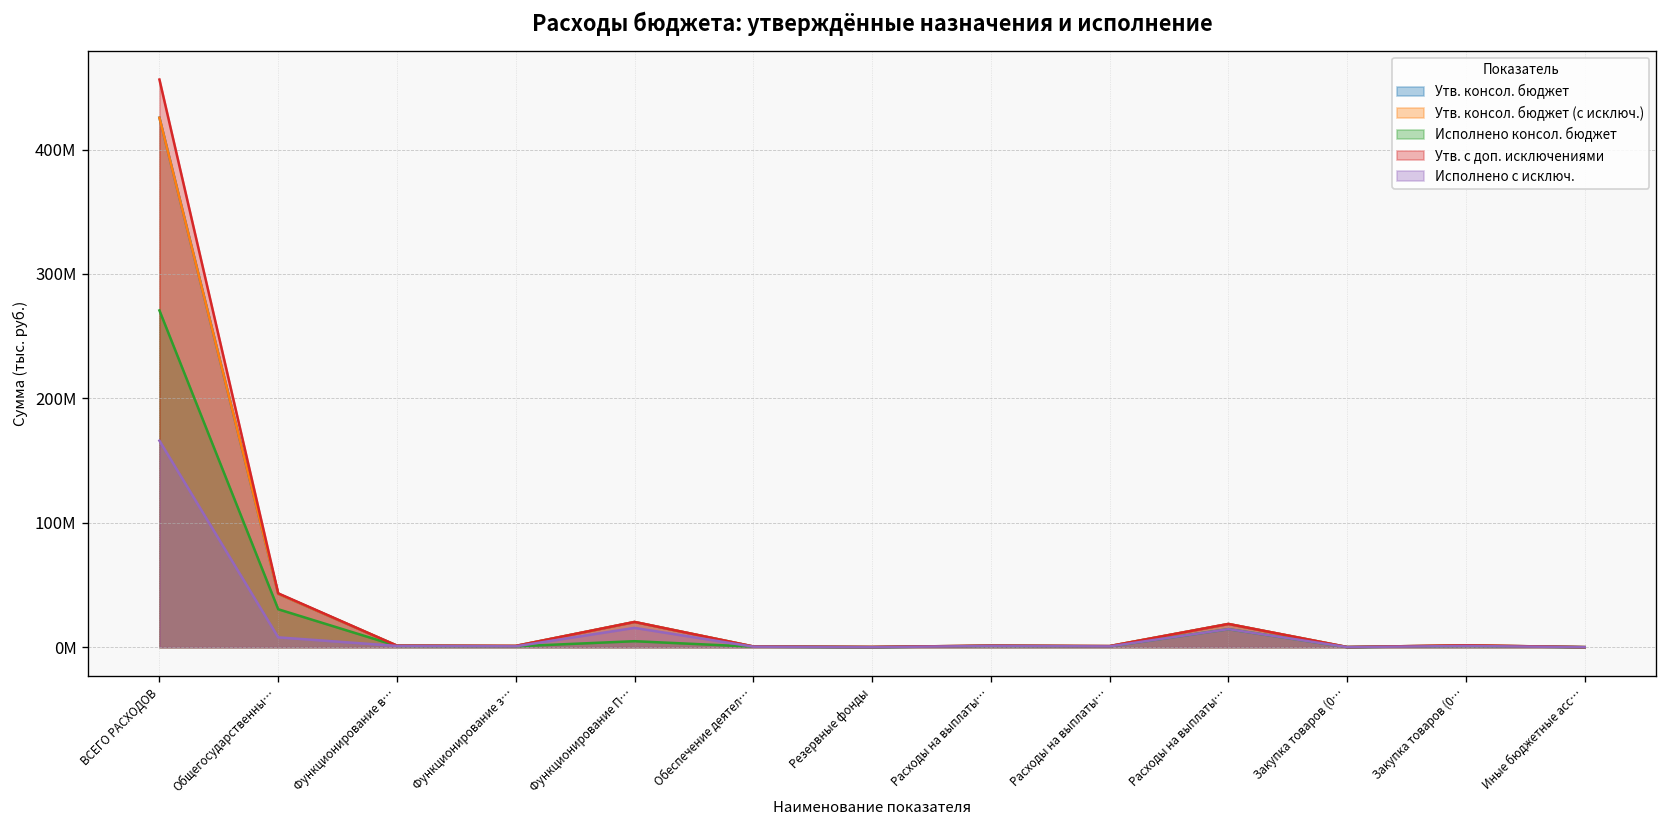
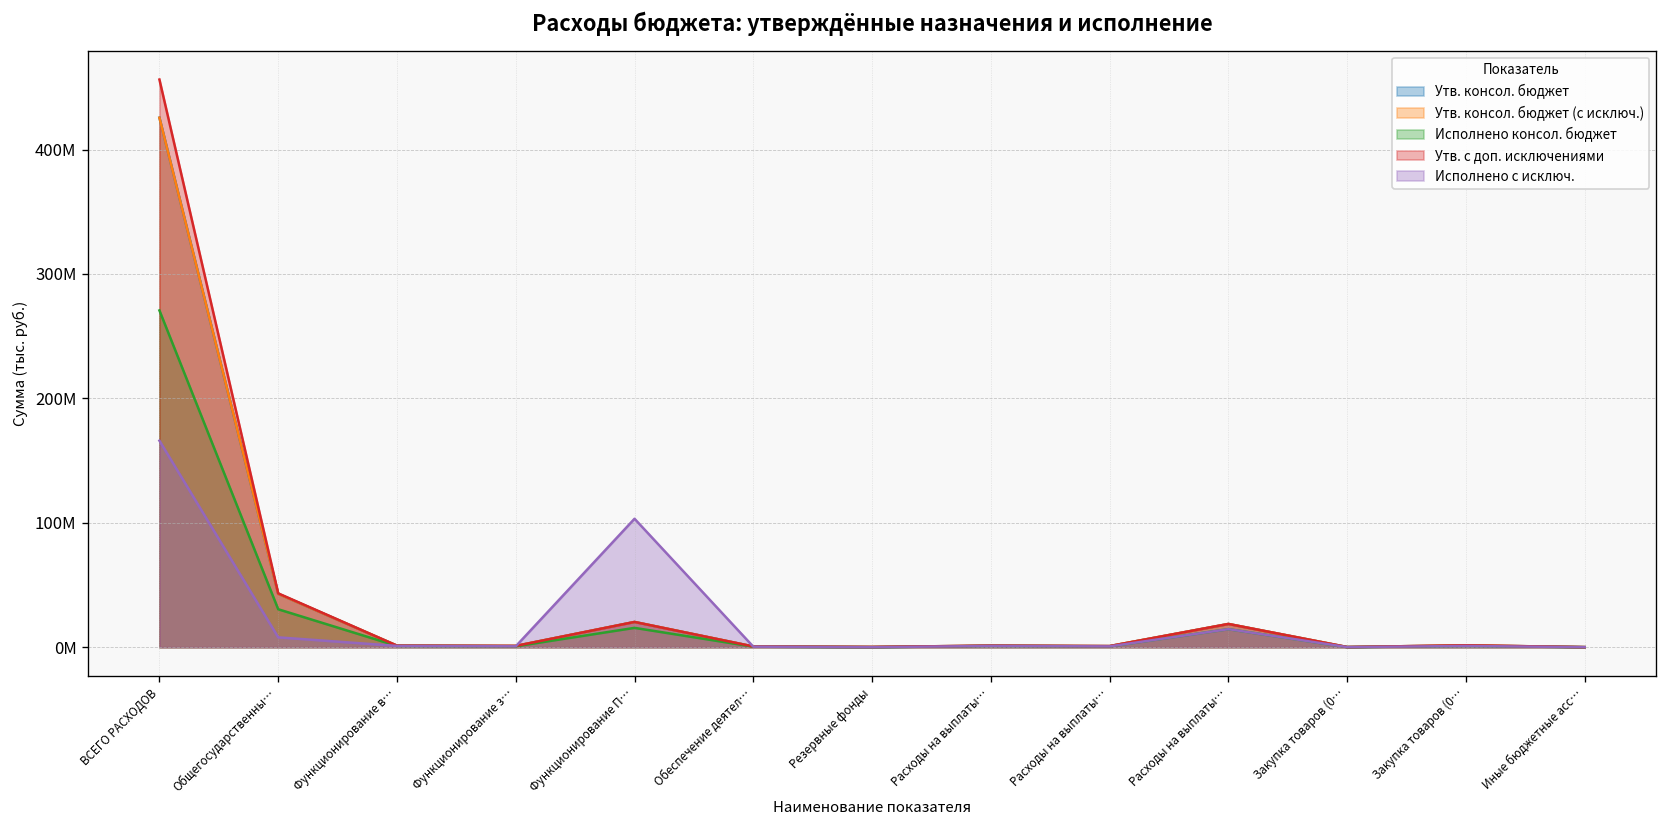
Исполнено консол. бюджет, Функционирование П…: 5000000 -> 16000000
Исполнено с исключ., Функционирование П…: 16000000 -> 103000000
